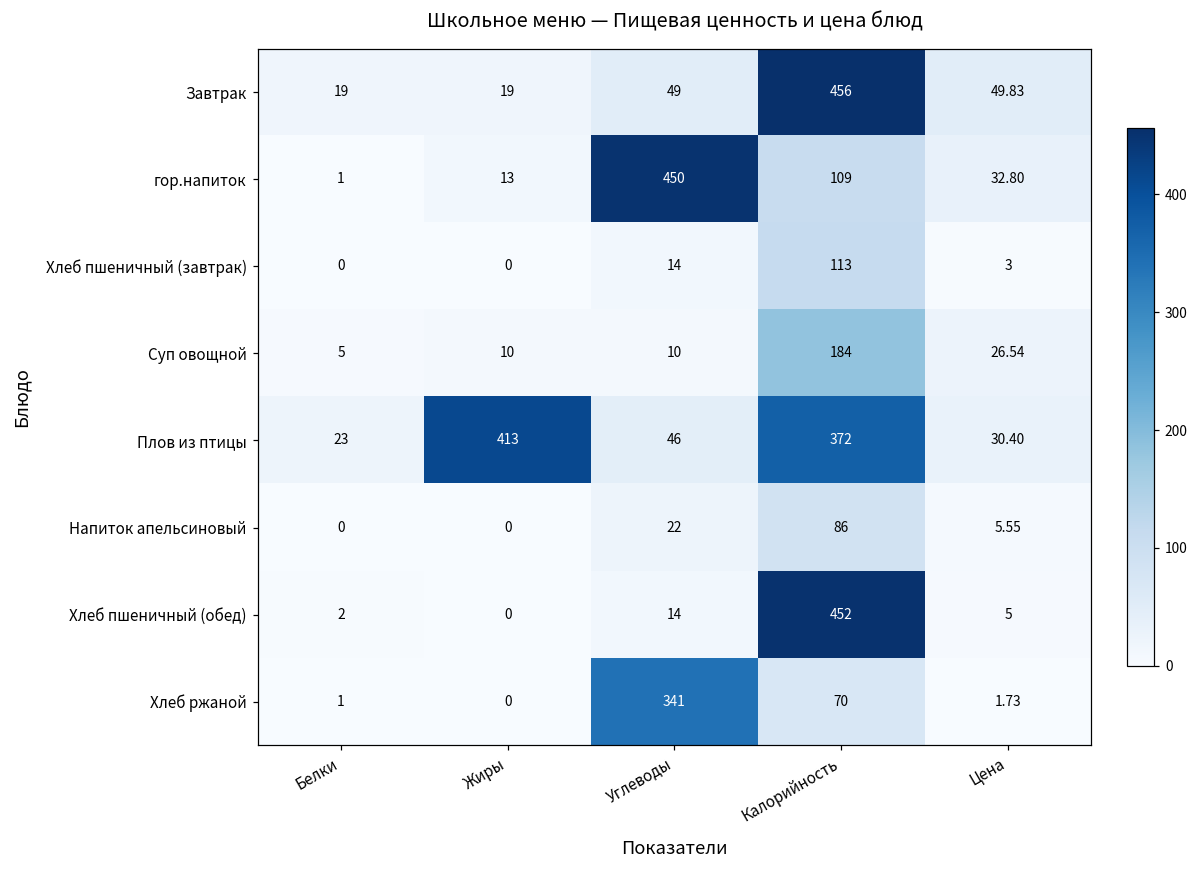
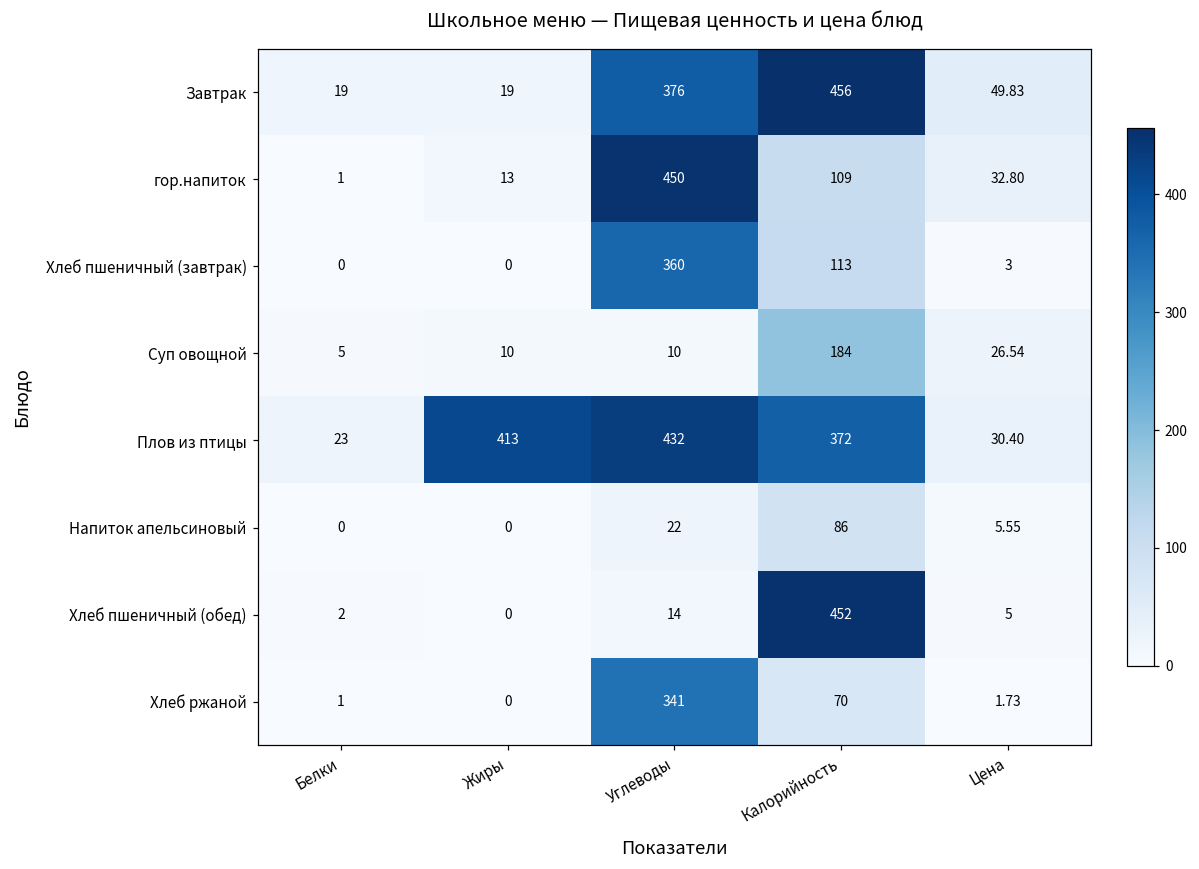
Завтрак, Углеводы: 49 -> 376
Хлеб пшеничный (завтрак), Углеводы: 14 -> 360
Плов из птицы, Углеводы: 46 -> 432
